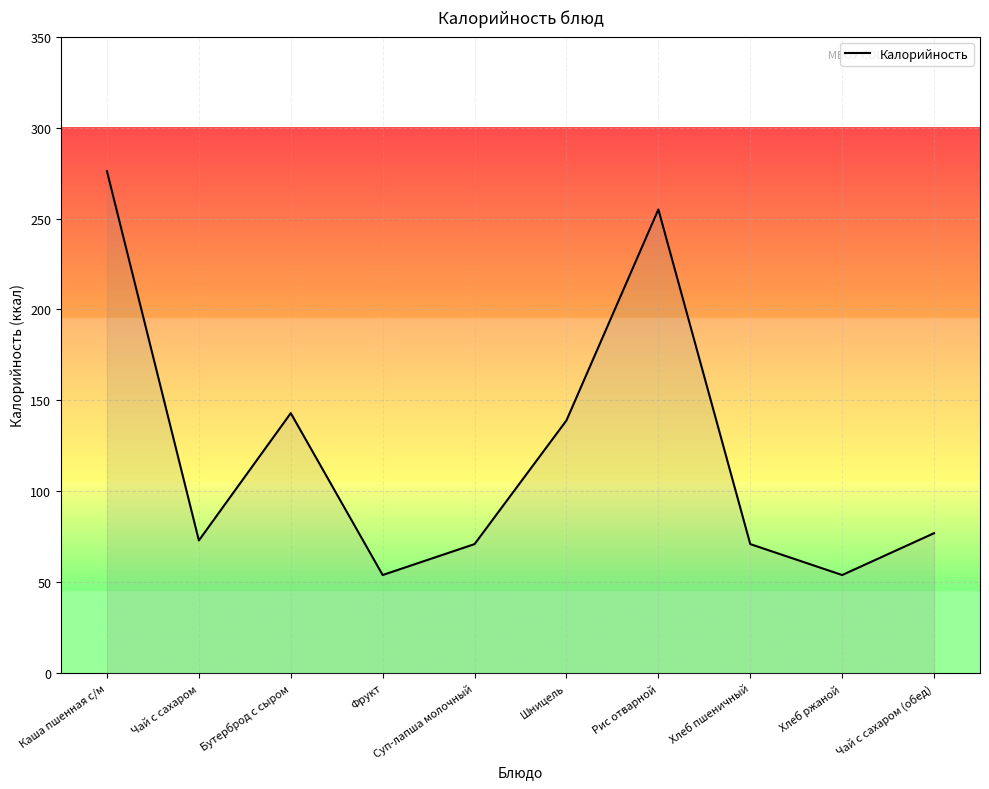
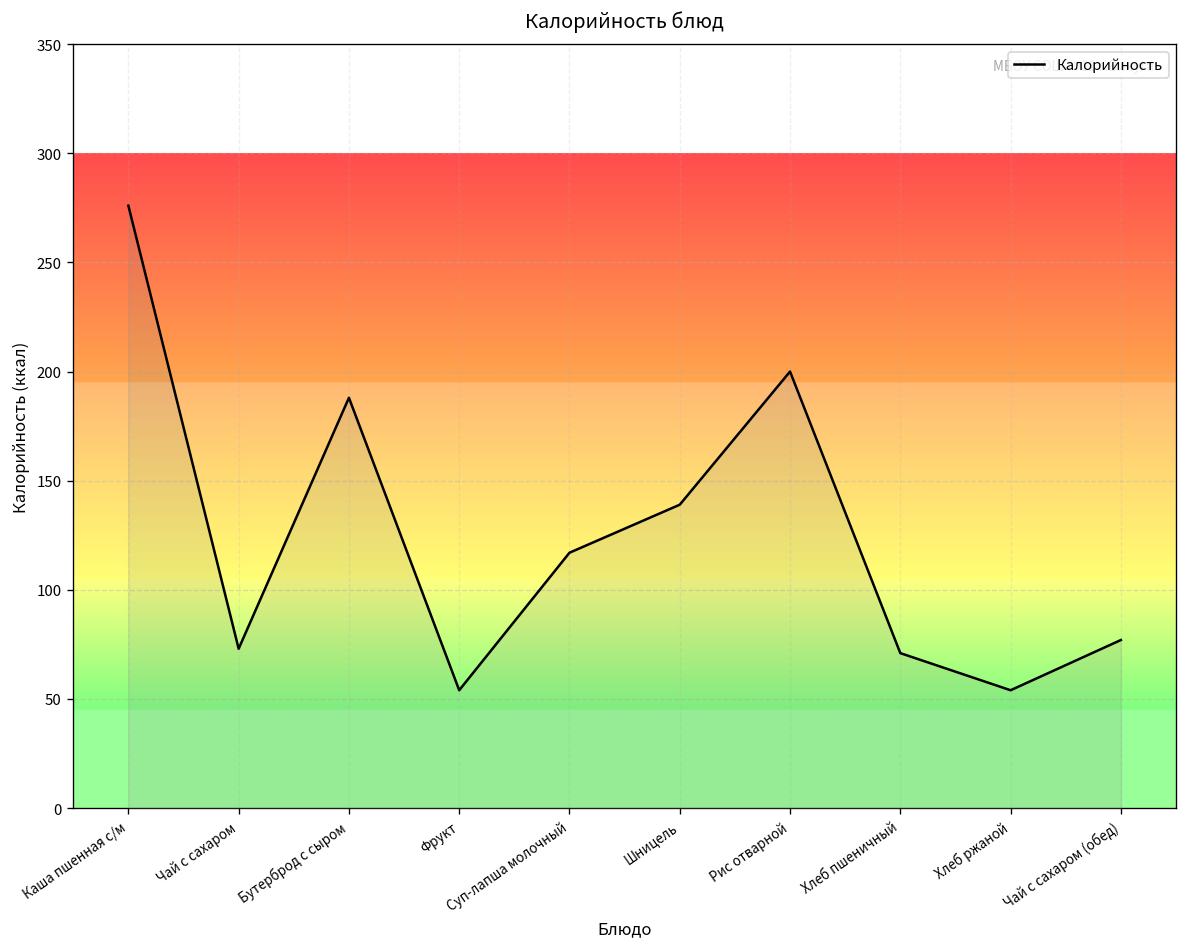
Бутерброд с сыром: 143 -> 188
Суп-лапша молочный: 71 -> 117
Рис отварной: 255 -> 200
